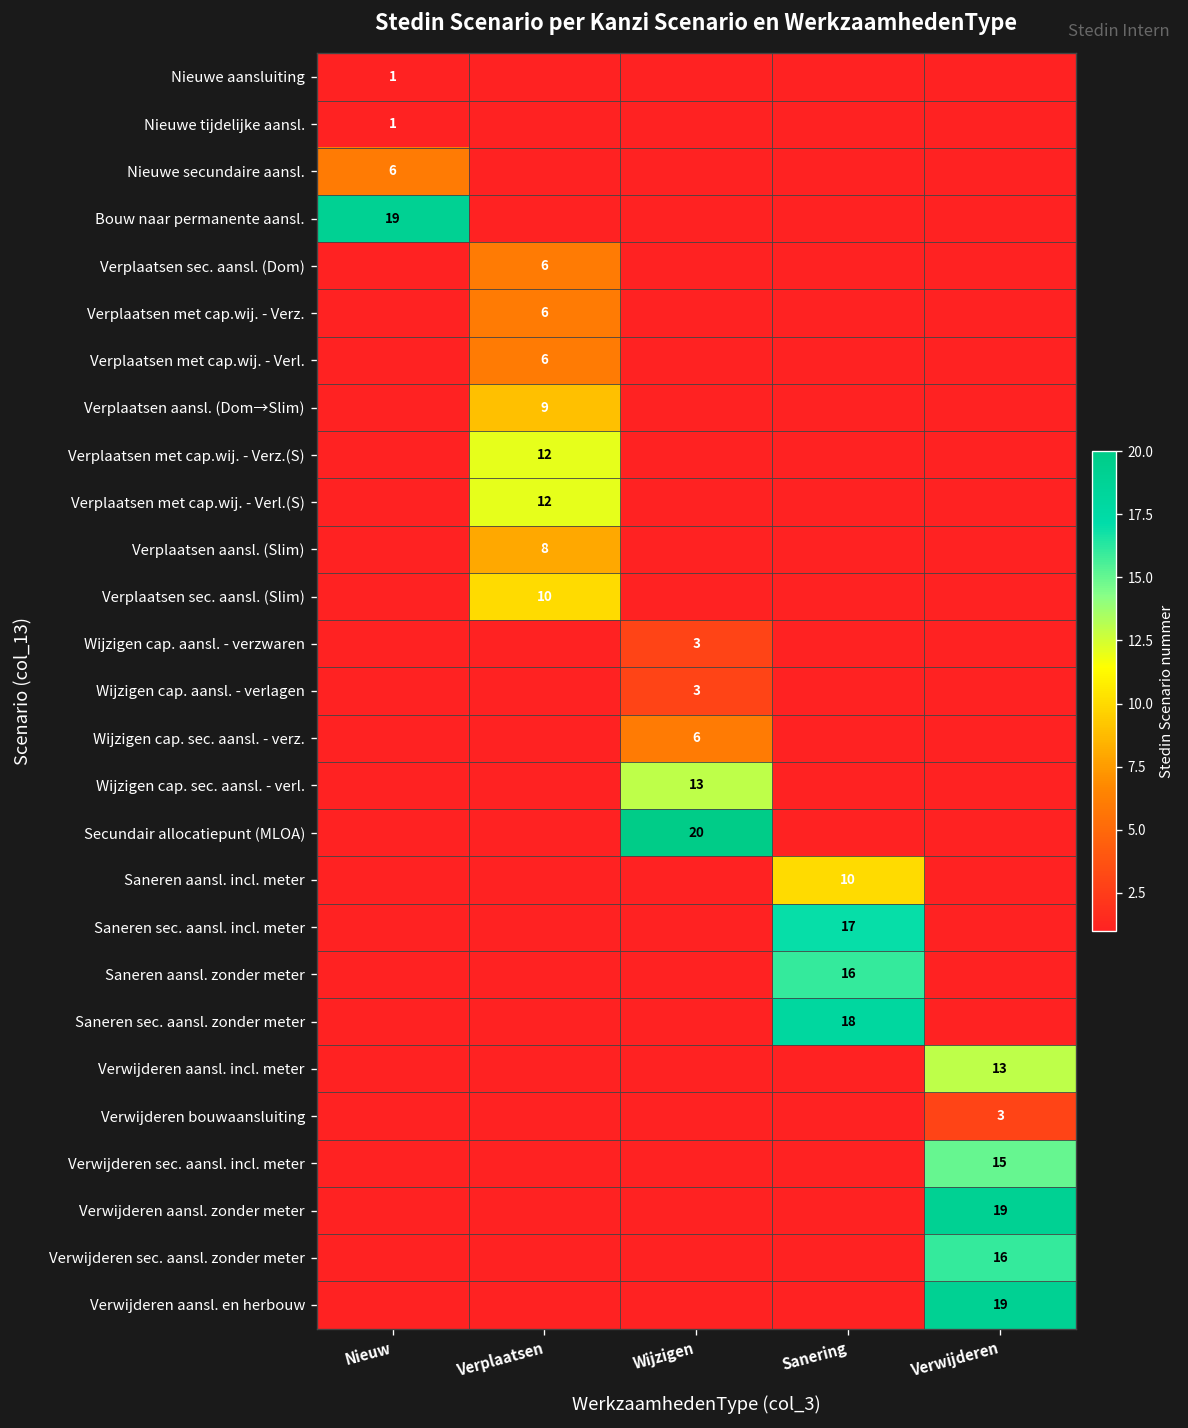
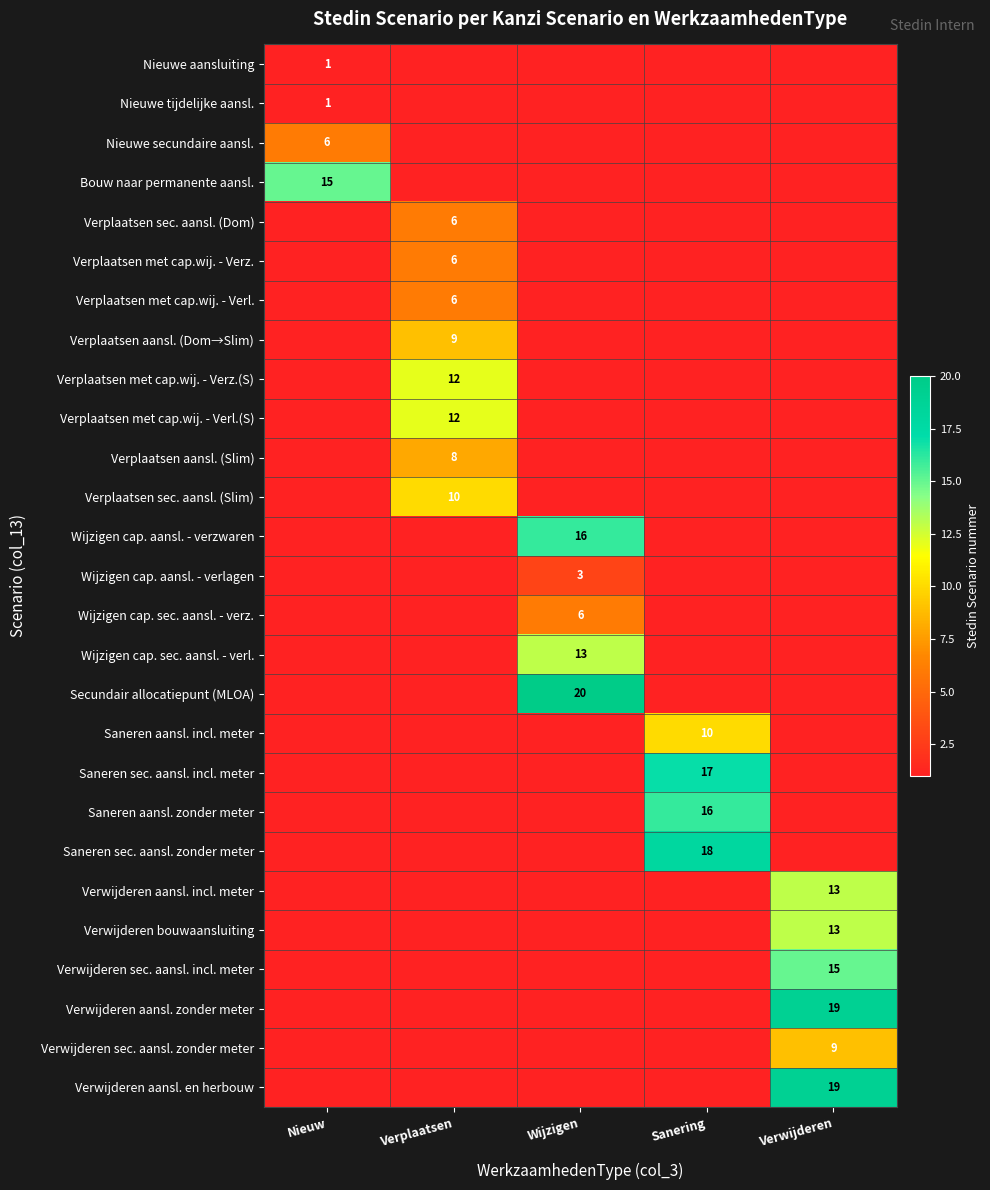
Bouw naar permanente aansl., Nieuw: 19 -> 15
Wijzigen cap. aansl. - verzwaren, Wijzigen: 3 -> 16
Verwijderen bouwaansluiting, Verwijderen: 3 -> 13
Verwijderen sec. aansl. zonder meter, Verwijderen: 16 -> 9
